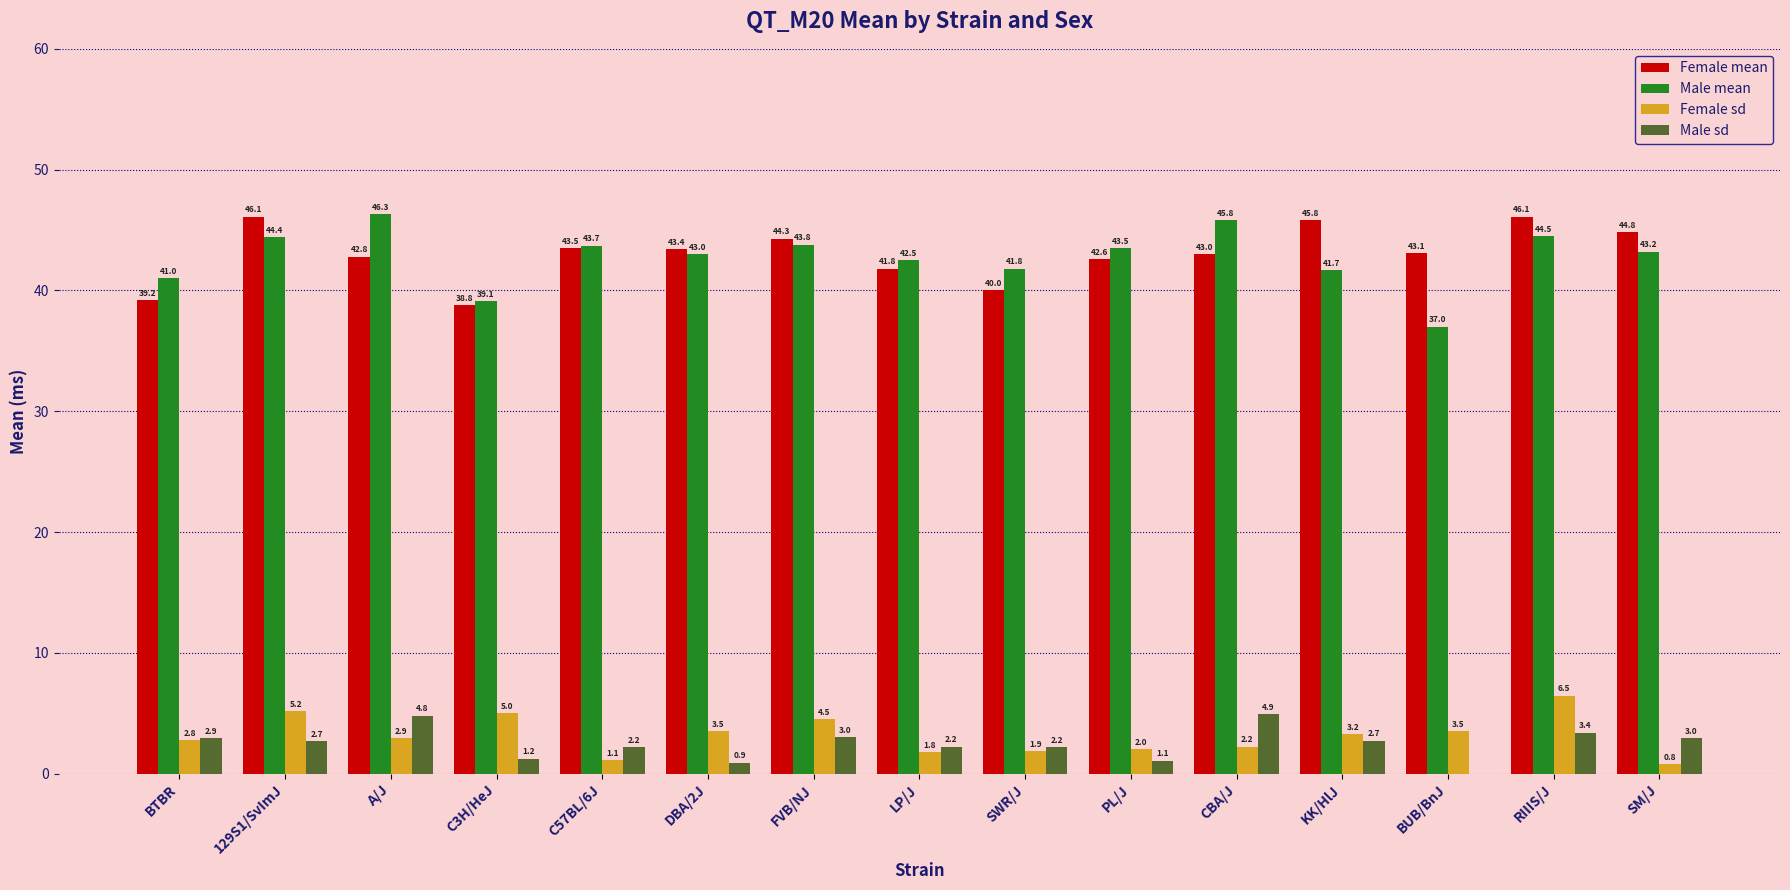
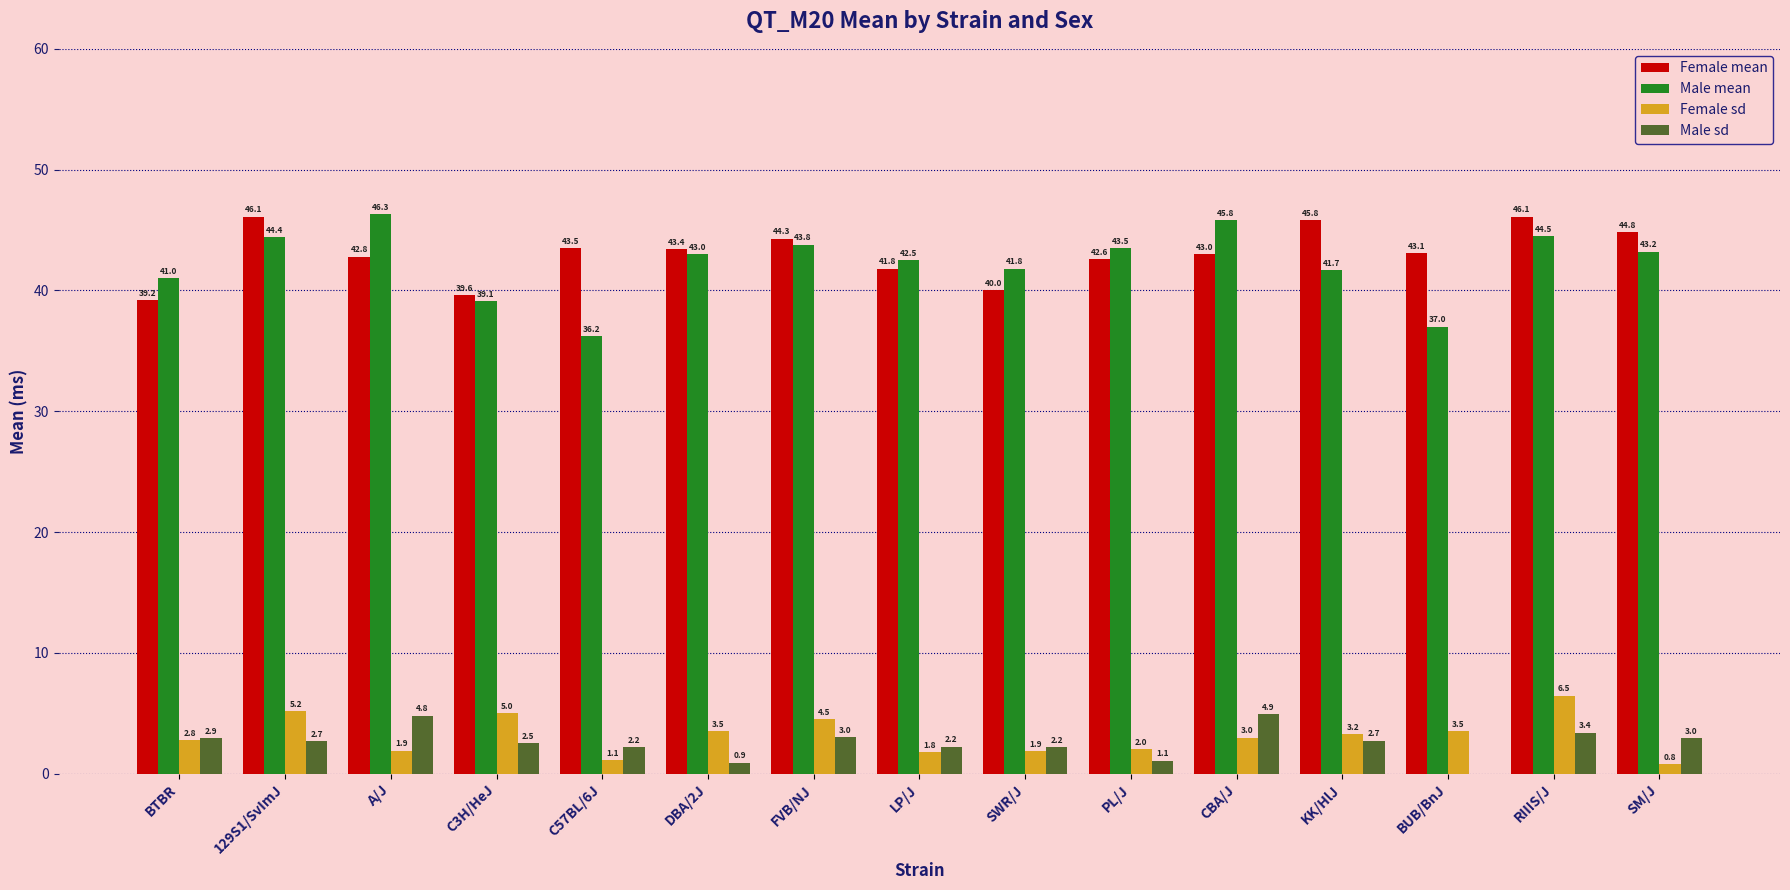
Female sd, A/J: 2.9 -> 1.9
Female mean, C3H/HeJ: 38.8 -> 39.6
Male sd, C3H/HeJ: 1.2 -> 2.5
Male mean, C57BL/6J: 43.7 -> 36.2
Female sd, CBA/J: 2.2 -> 3.0
